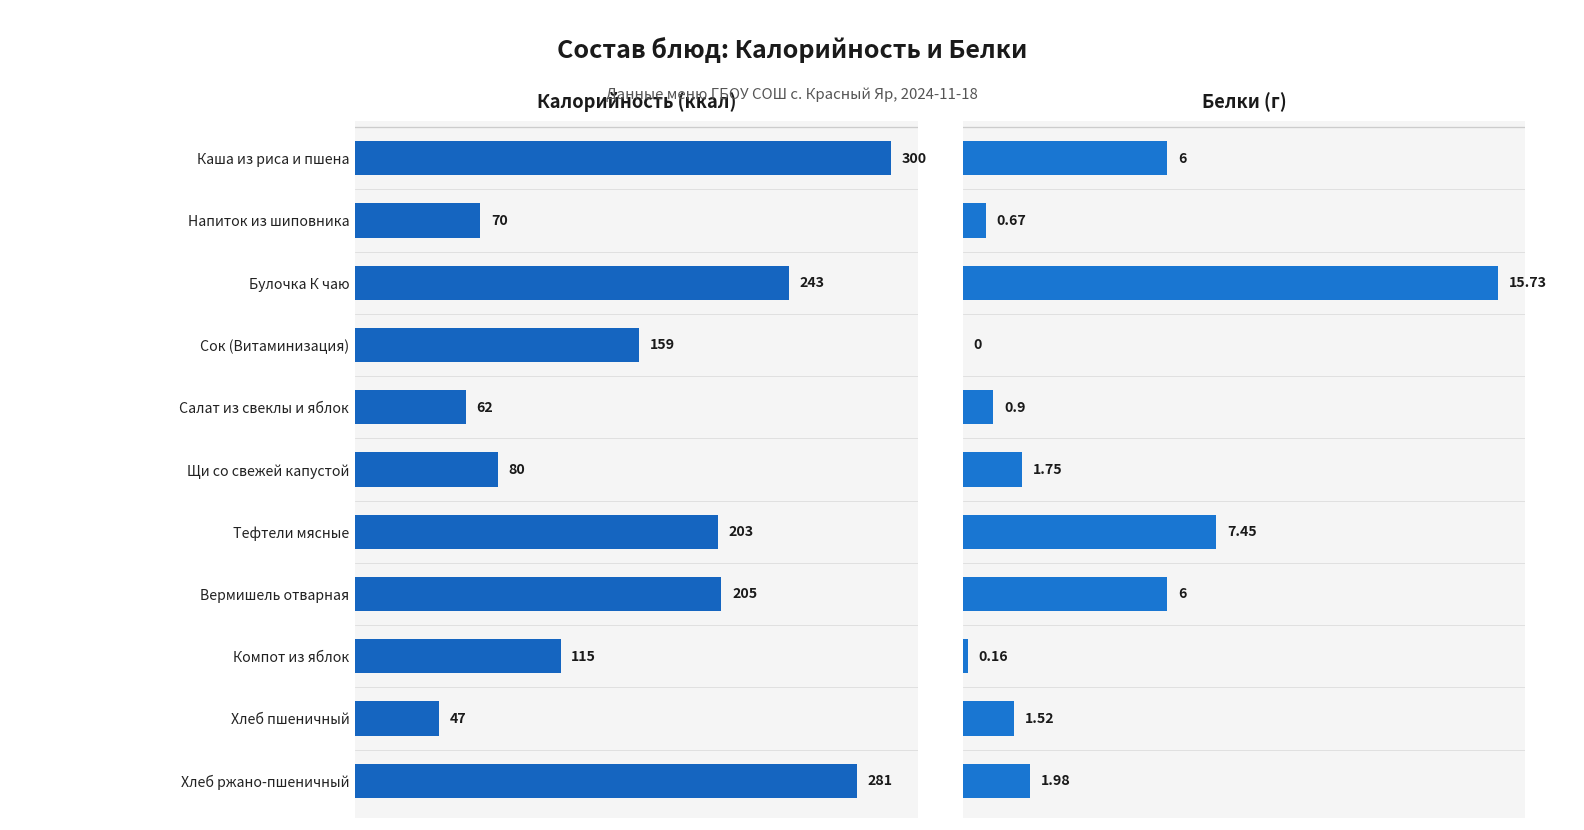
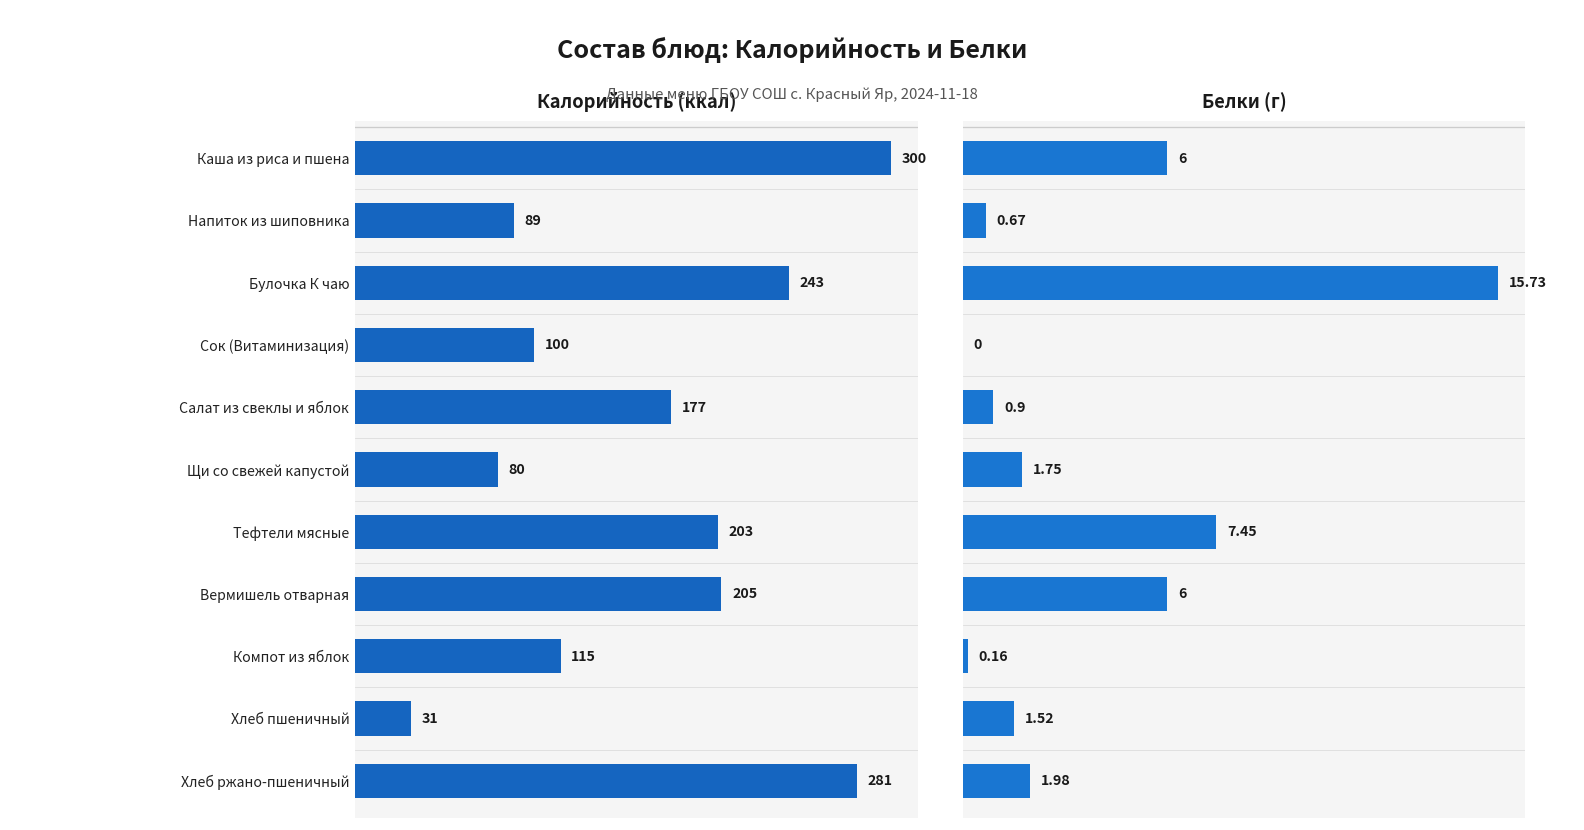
Калорийность (ккал), Напиток из шиповника: 70 -> 89
Калорийность (ккал), Сок (Витаминизация): 159 -> 100
Калорийность (ккал), Салат из свеклы и яблок: 62 -> 177
Калорийность (ккал), Хлеб пшеничный: 47 -> 31
